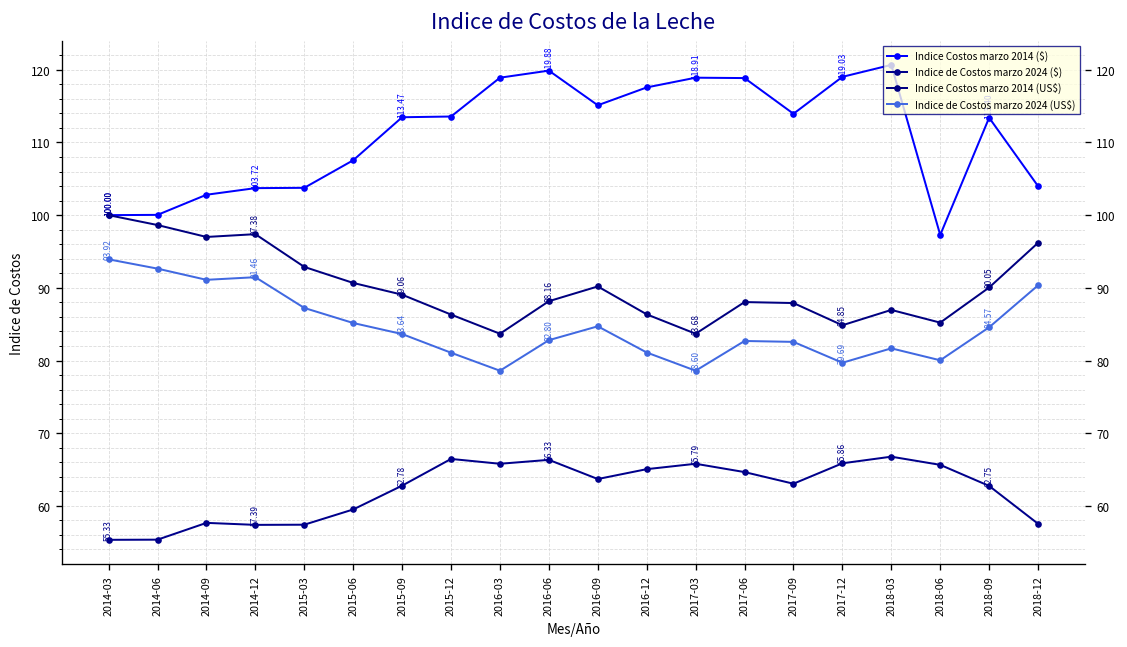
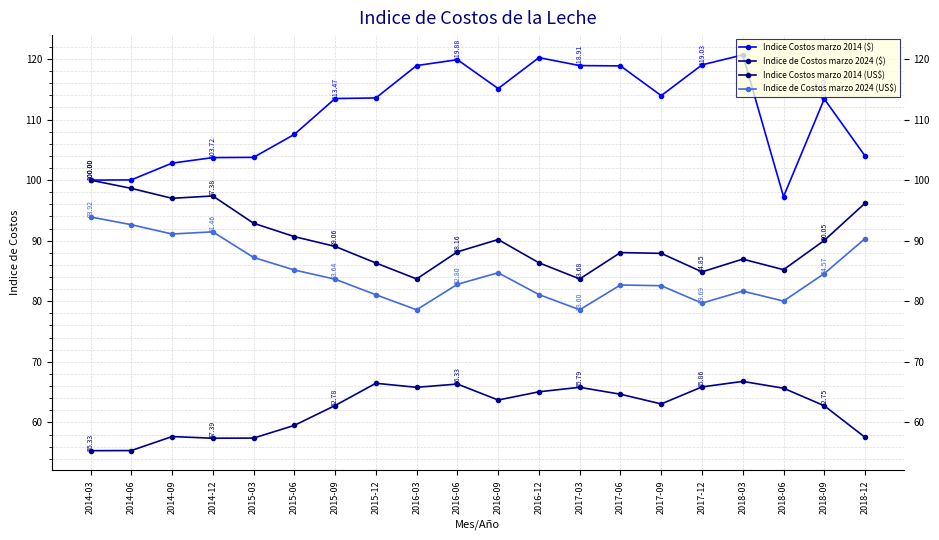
Indice Costos marzo 2014 ($), 2016-12: 118 -> 120
